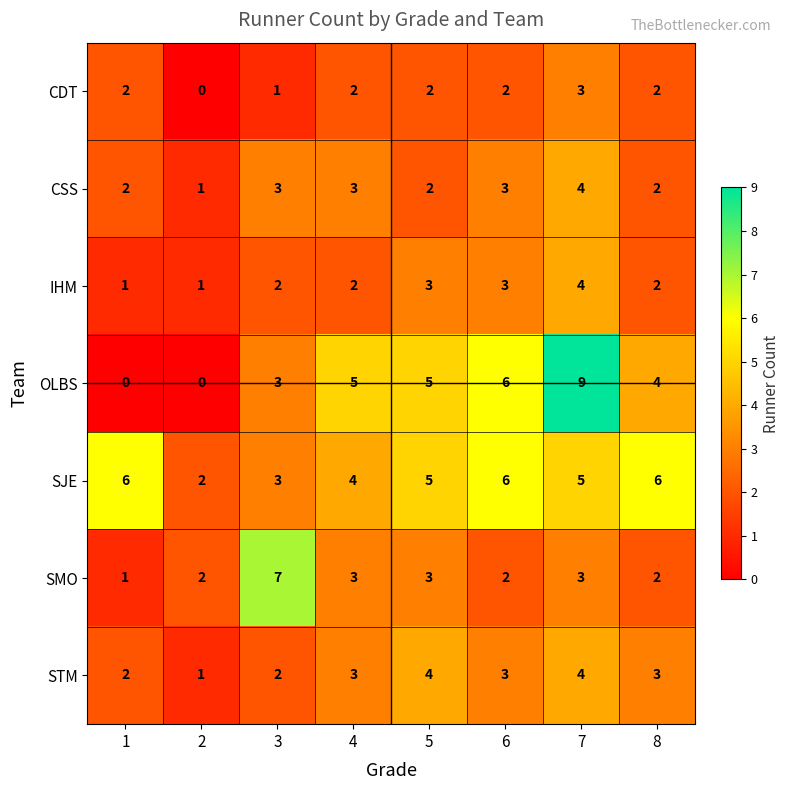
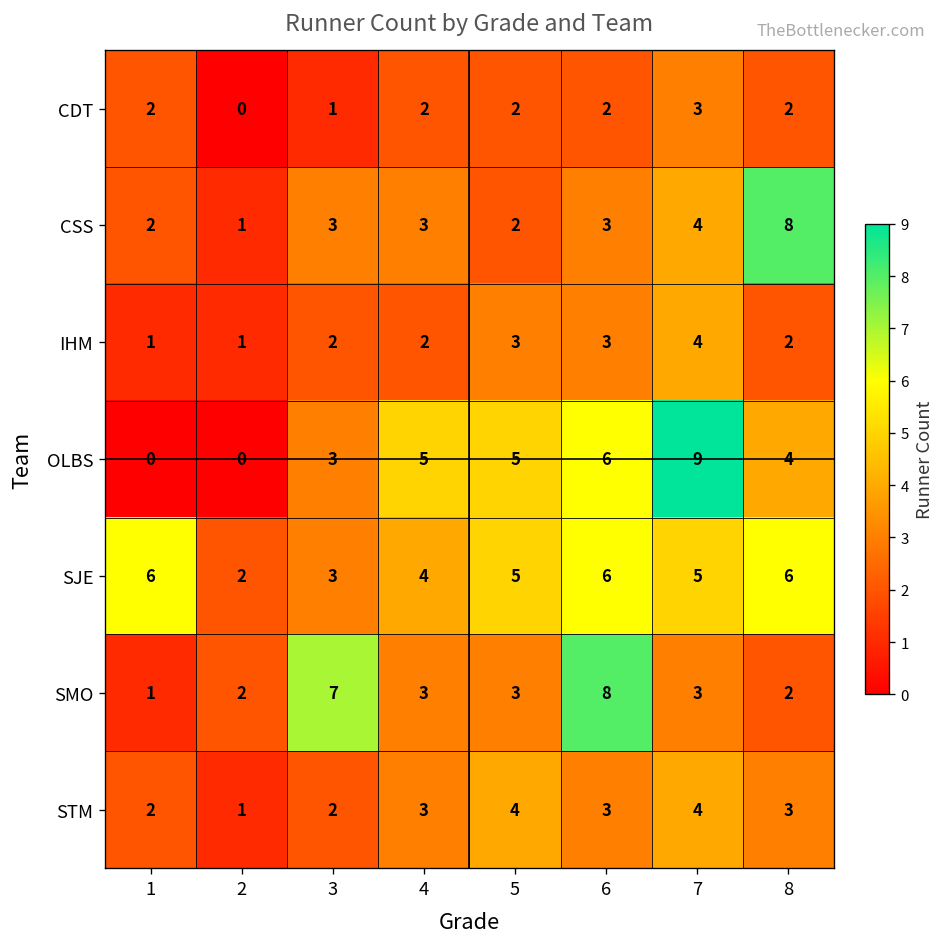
CSS, 8: 2 -> 8
SMO, 6: 2 -> 8
